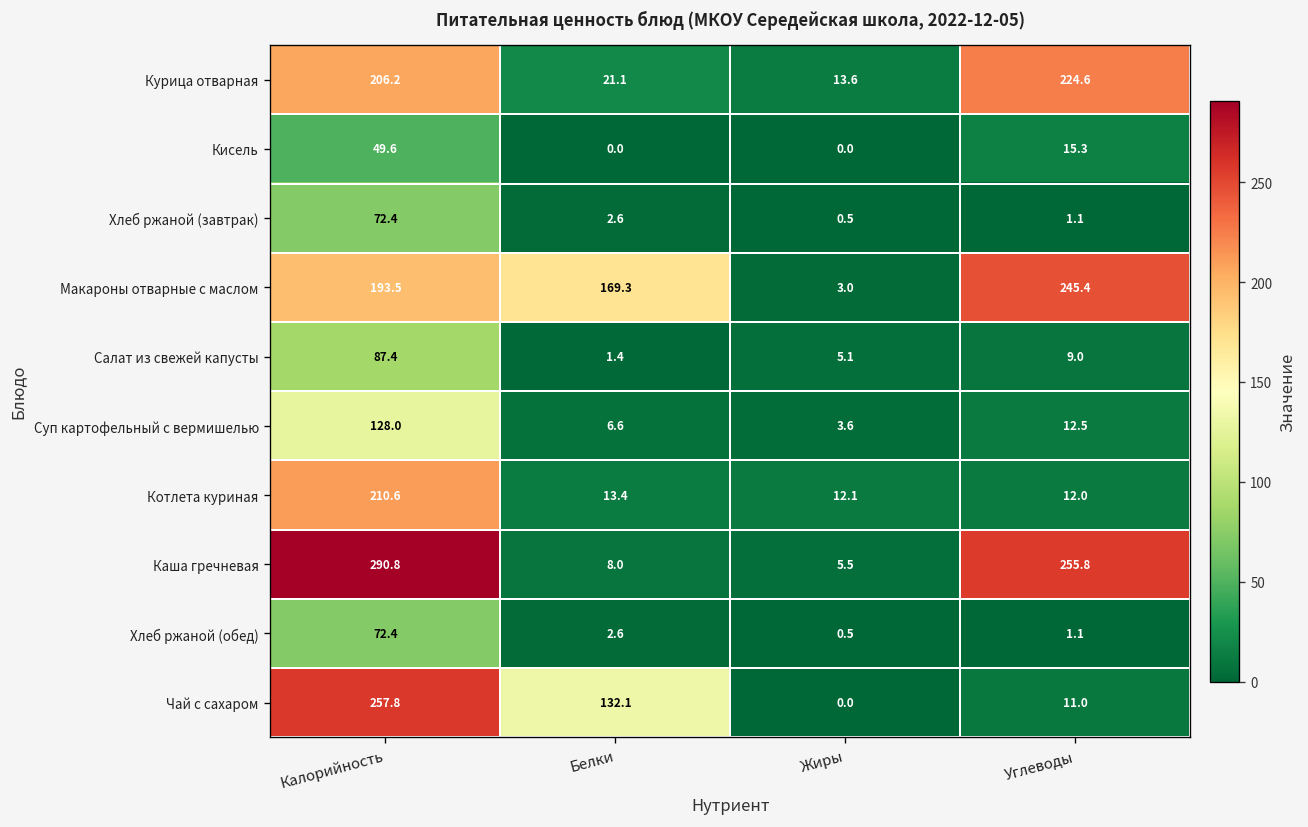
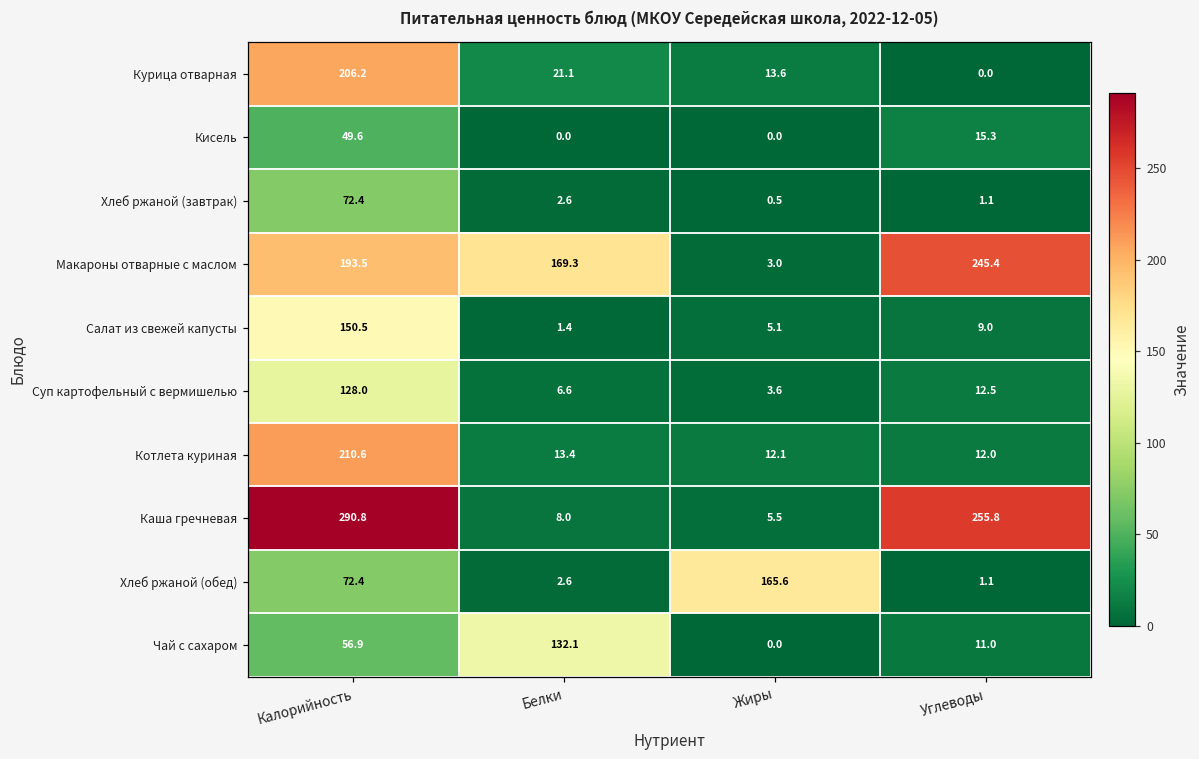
Курица отварная, Углеводы: 224.6 -> 0.0
Салат из свежей капусты, Калорийность: 87.4 -> 150.5
Хлеб ржаной (обед), Жиры: 0.5 -> 165.6
Чай с сахаром, Калорийность: 257.8 -> 56.9
